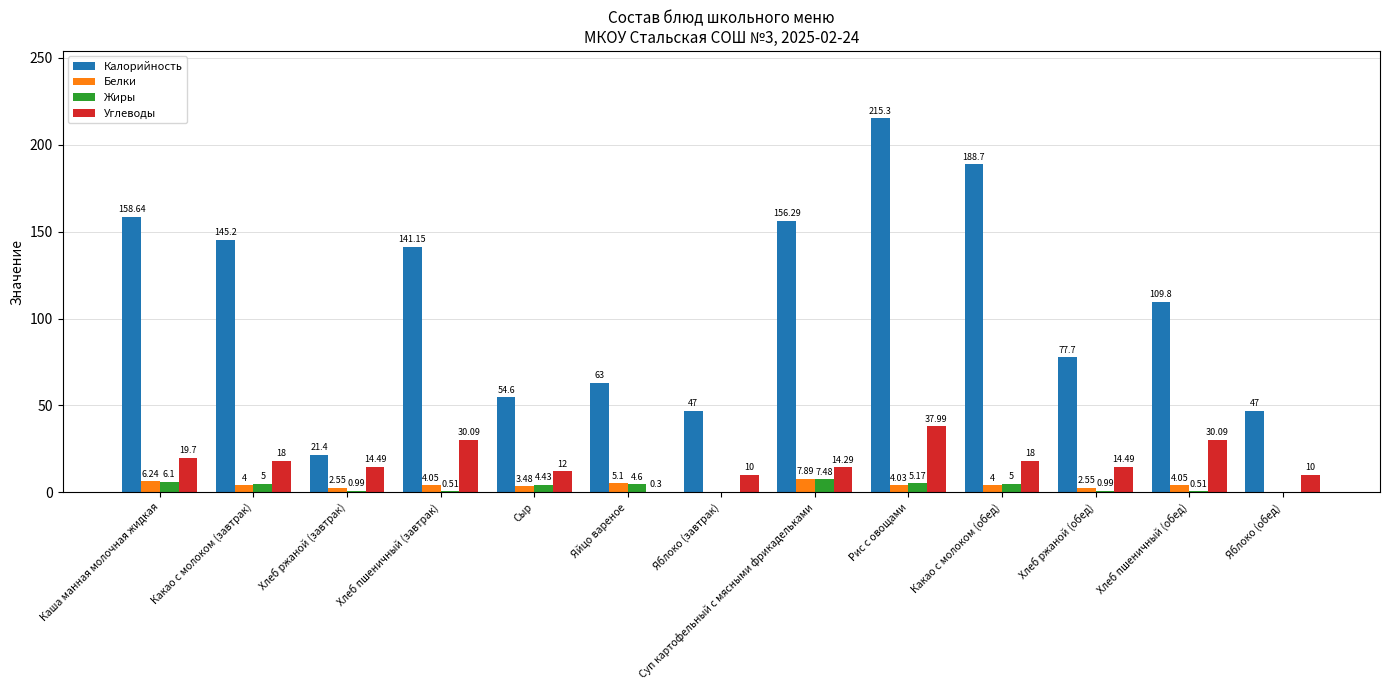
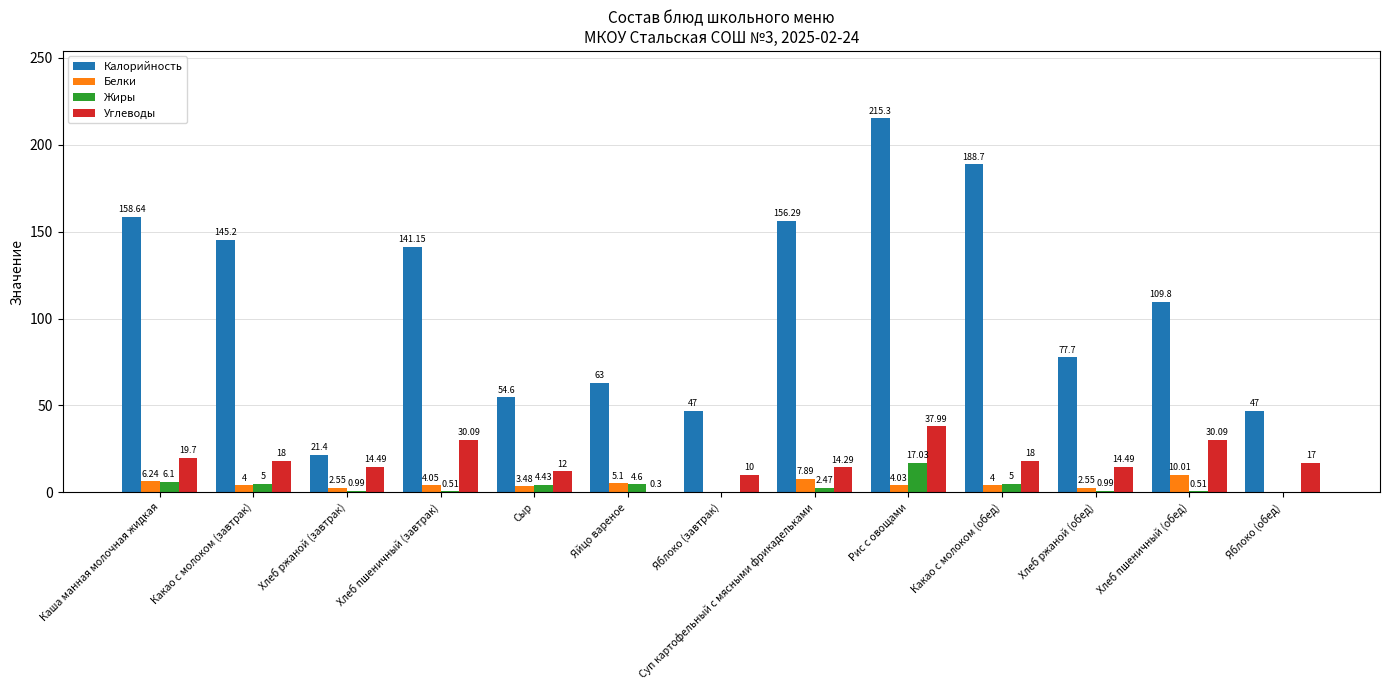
Жиры, Суп картофельный с мясными фрикадельками: 7.48 -> 2.47
Жиры, Рис с овощами: 5.17 -> 17.03
Белки, Хлеб пшеничный (обед): 4.05 -> 10.01
Углеводы, Яблоко (обед): 10 -> 17
